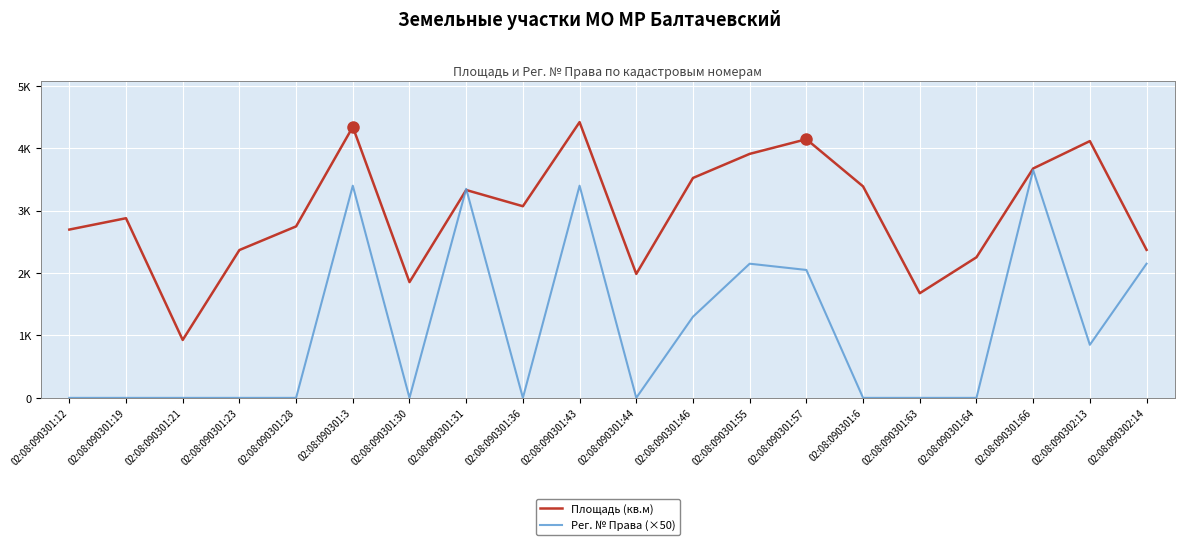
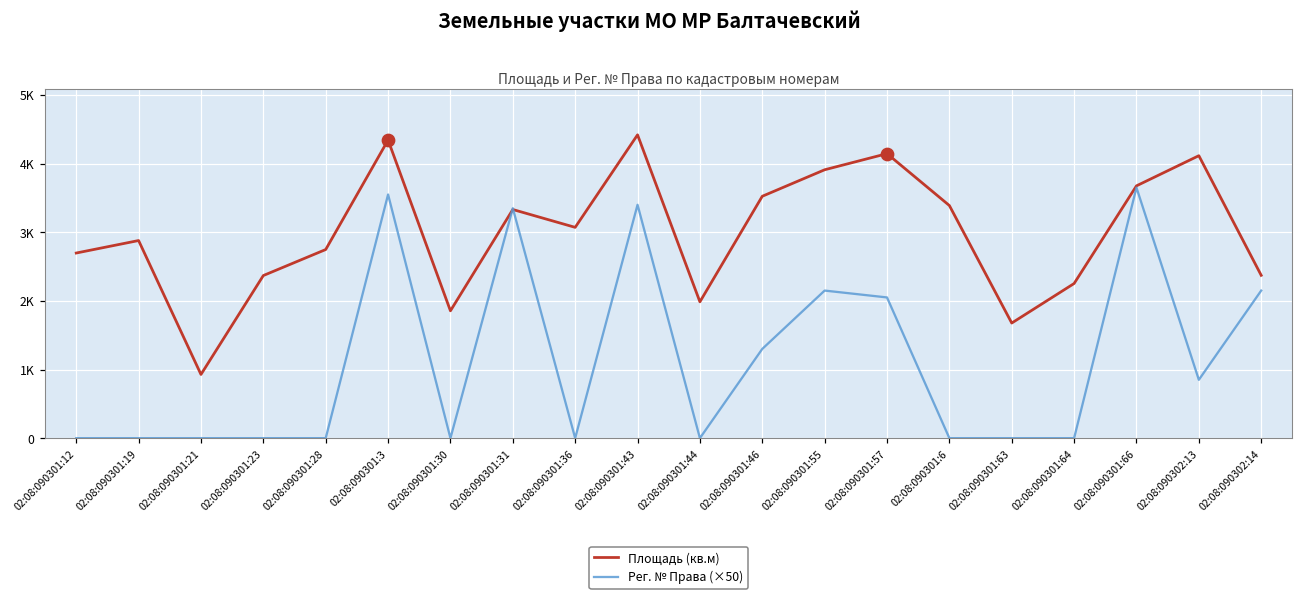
Рег. № Права (×50), 02:08:090301:3: 3400 -> 3600
